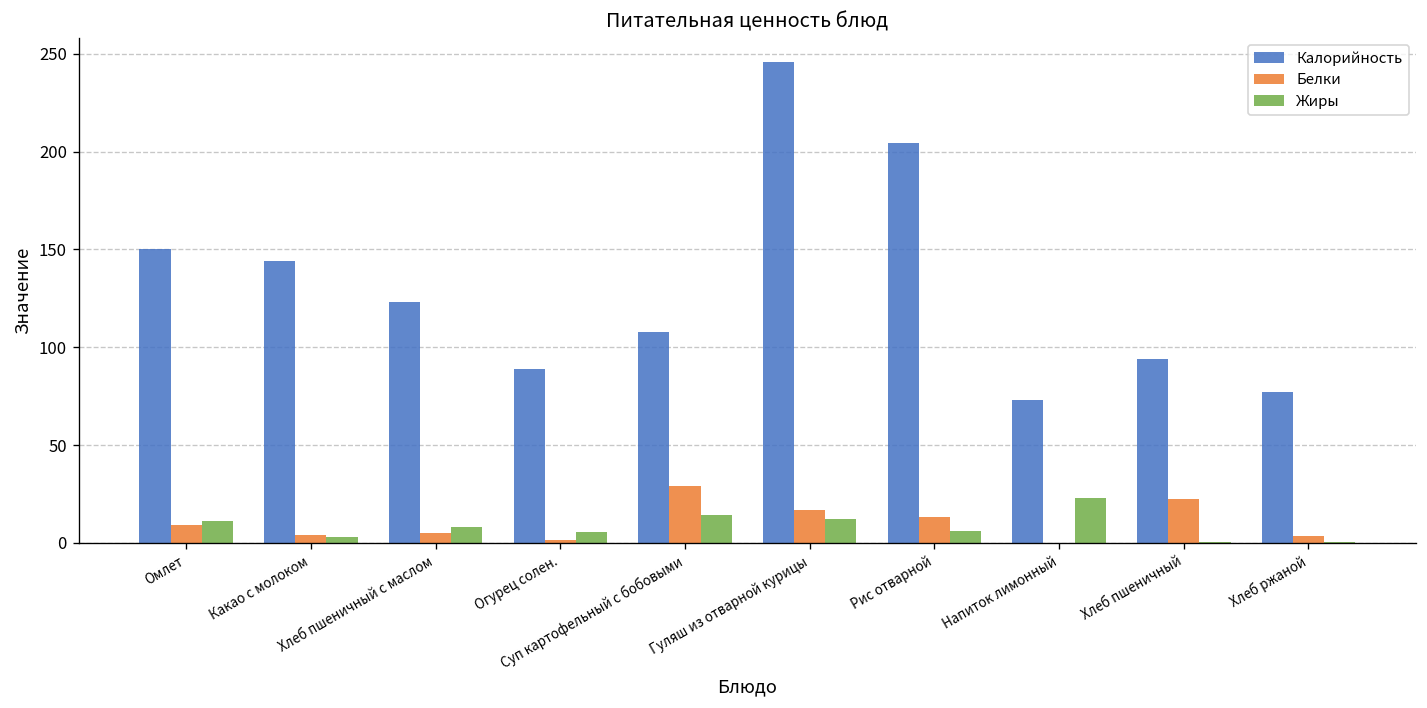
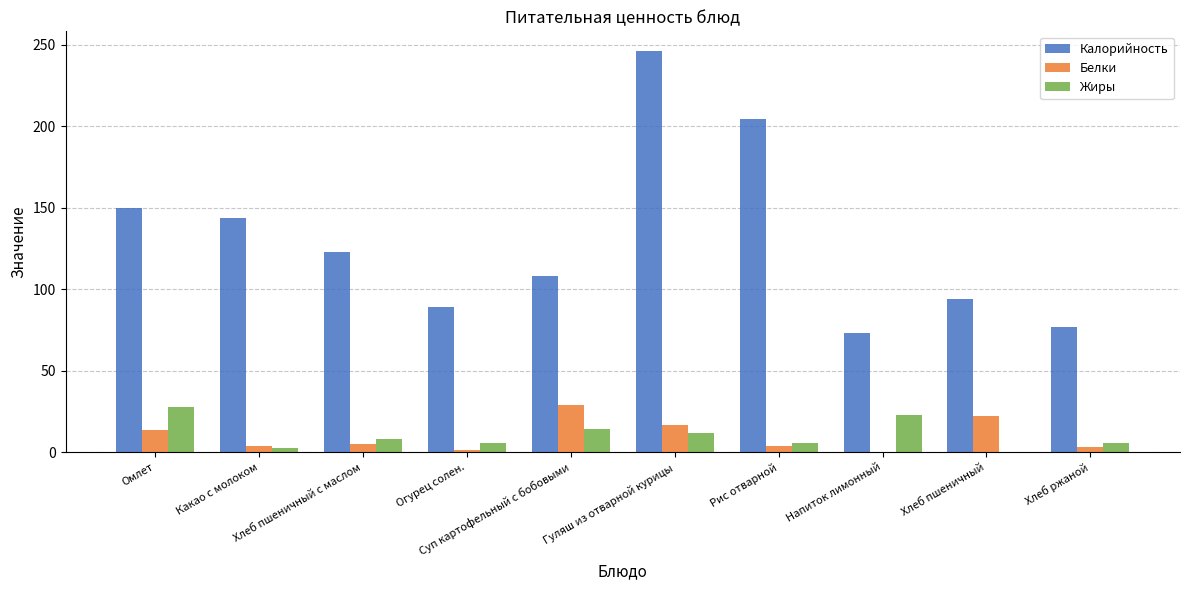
Белки, Омлет: 9 -> 14
Жиры, Омлет: 11 -> 28
Белки, Рис отварной: 13 -> 4
Жиры, Хлеб ржаной: 1 -> 6
